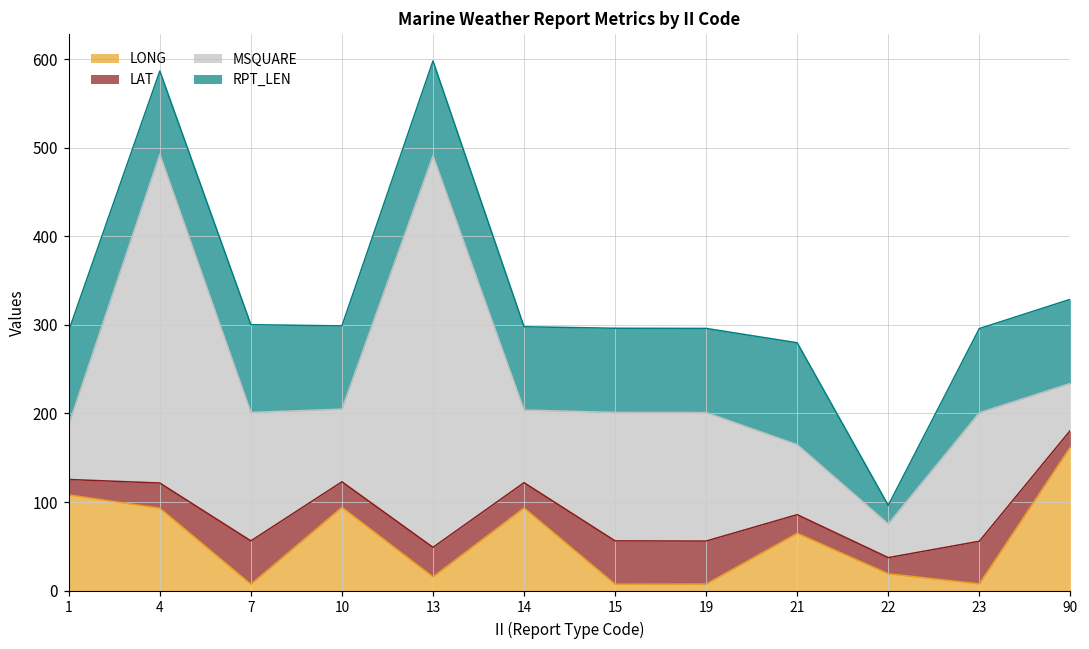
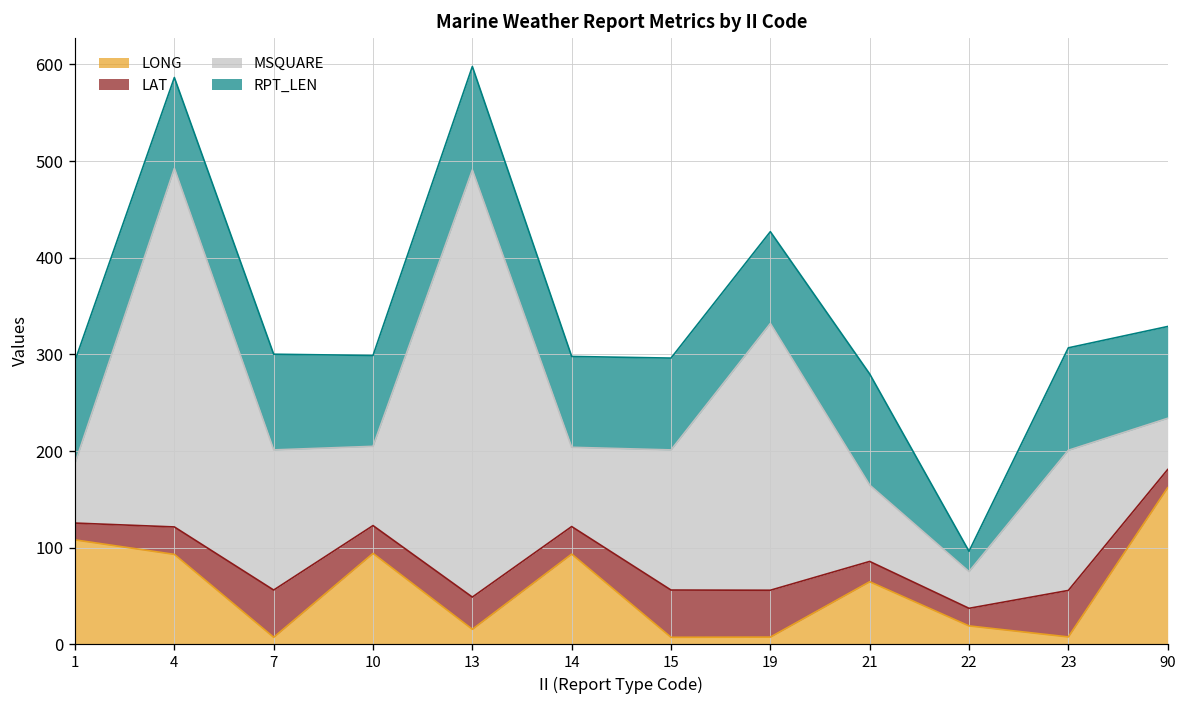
MSQUARE, 19: 150 -> 280
RPT_LEN, 23: 100 -> 110
